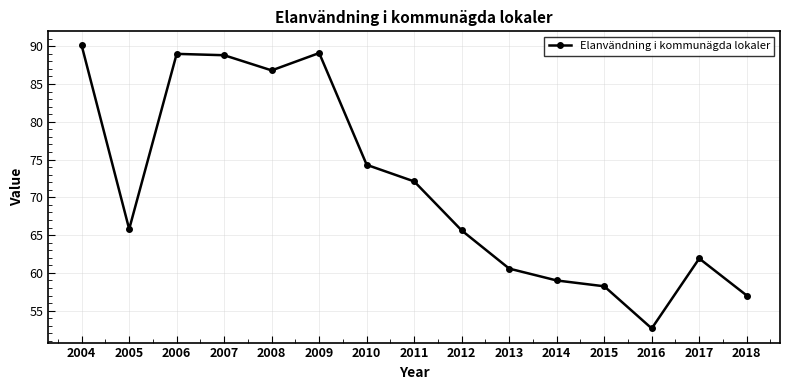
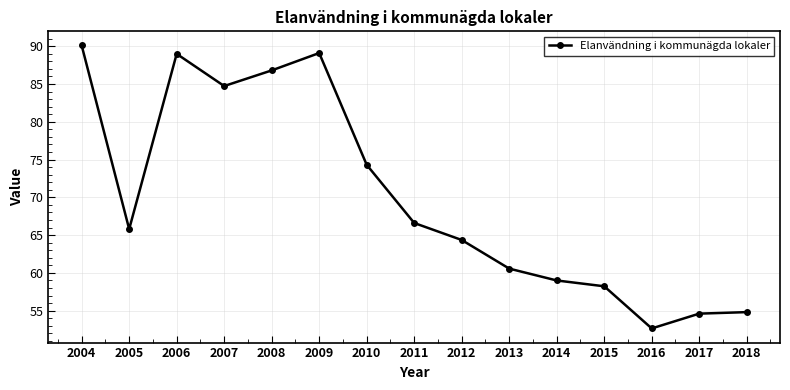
2007: 89 -> 85
2011: 72 -> 67
2012: 66 -> 64
2017: 62 -> 55
2018: 57 -> 55
